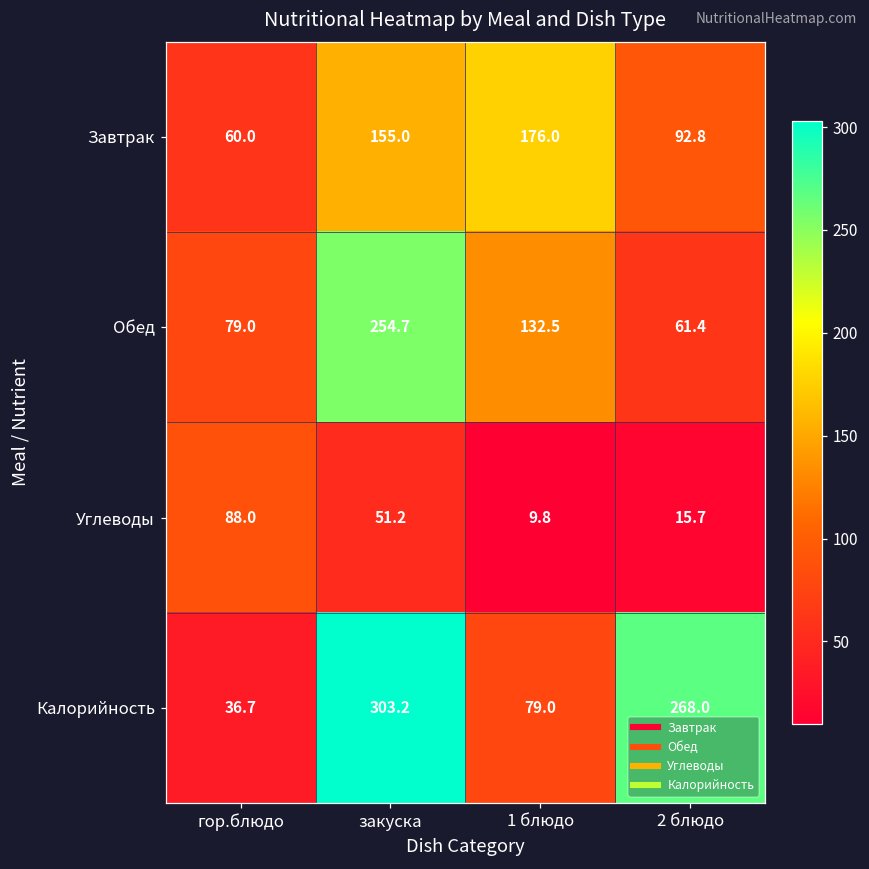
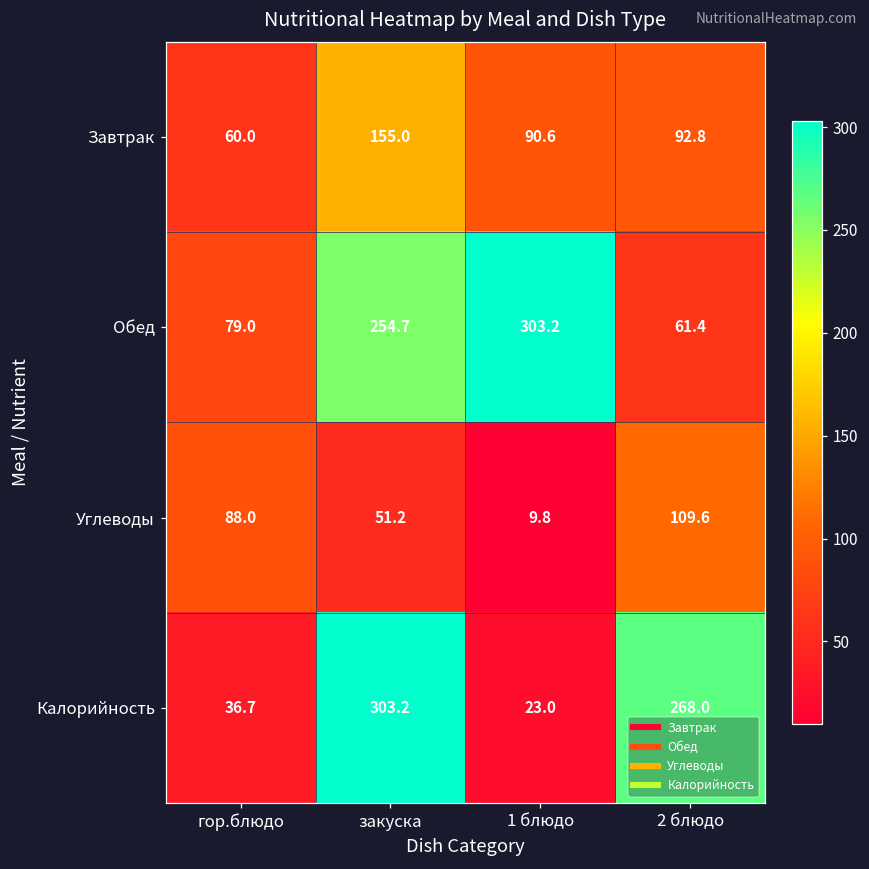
Завтрак, 1 блюдо: 176.0 -> 90.6
Обед, 1 блюдо: 132.5 -> 303.2
Углеводы, 2 блюдо: 15.7 -> 109.6
Калорийность, 1 блюдо: 79.0 -> 23.0
